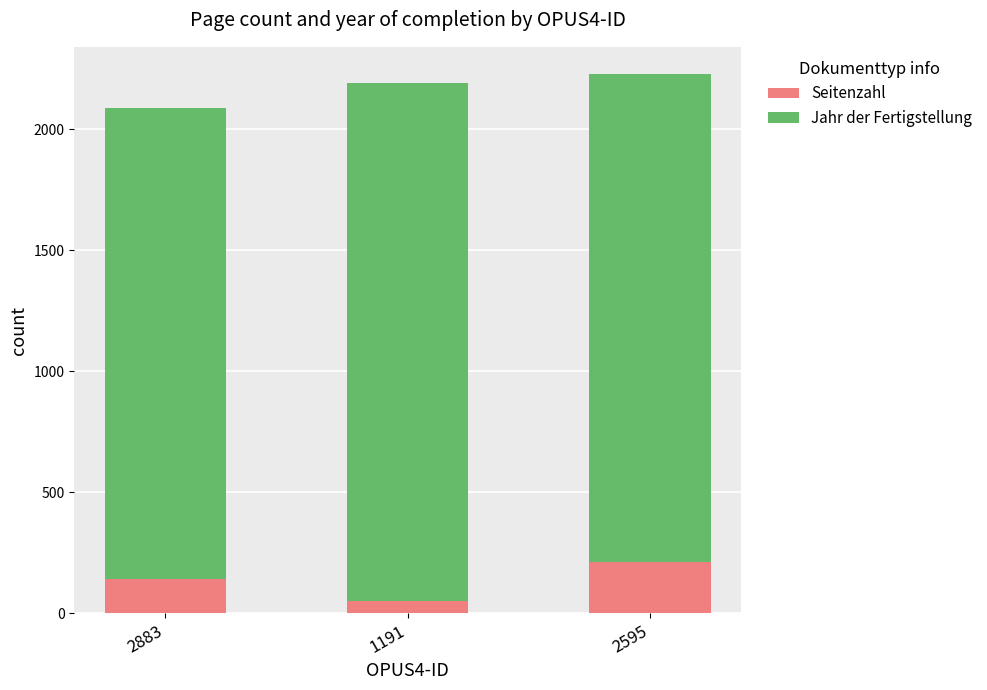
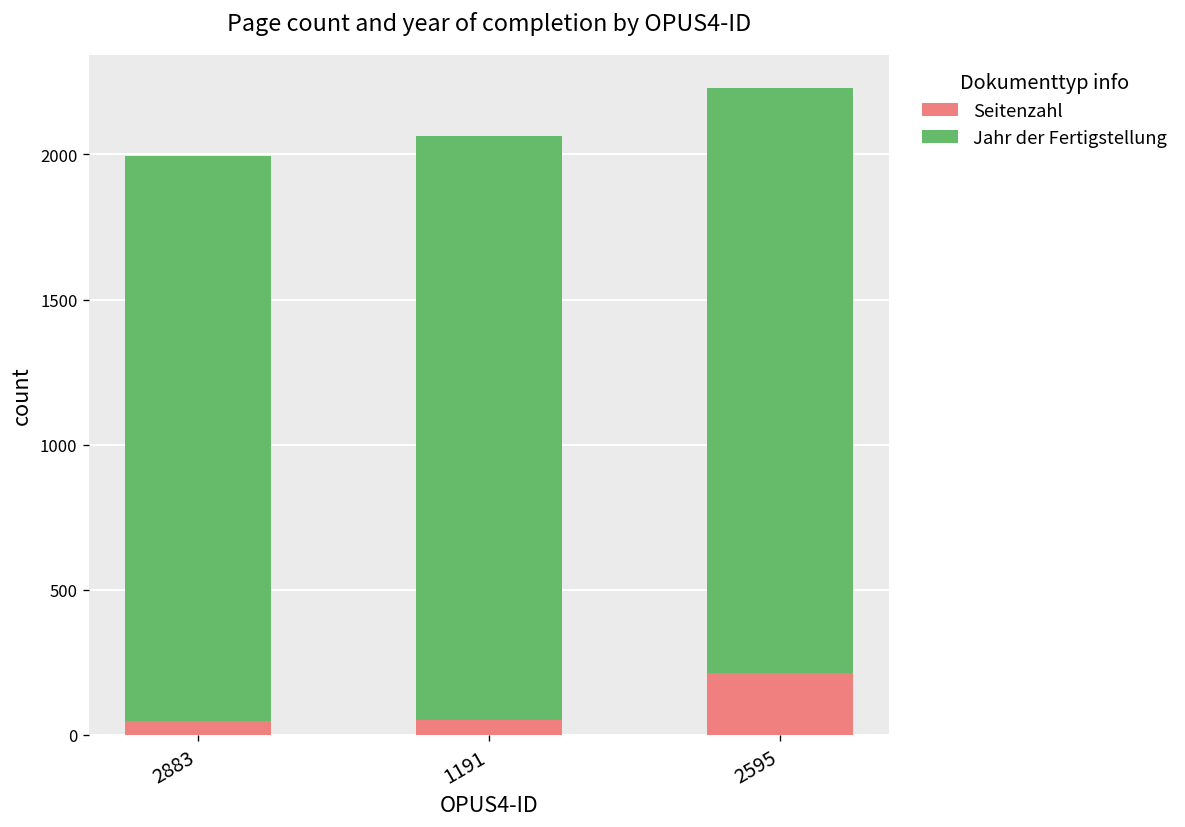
Seitenzahl, 2883: 140 -> 50
Jahr der Fertigstellung, 1191: 2140 -> 2010
